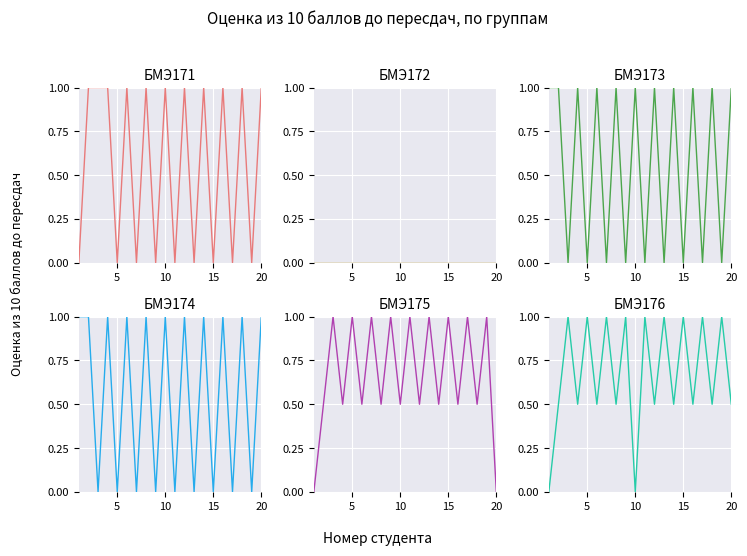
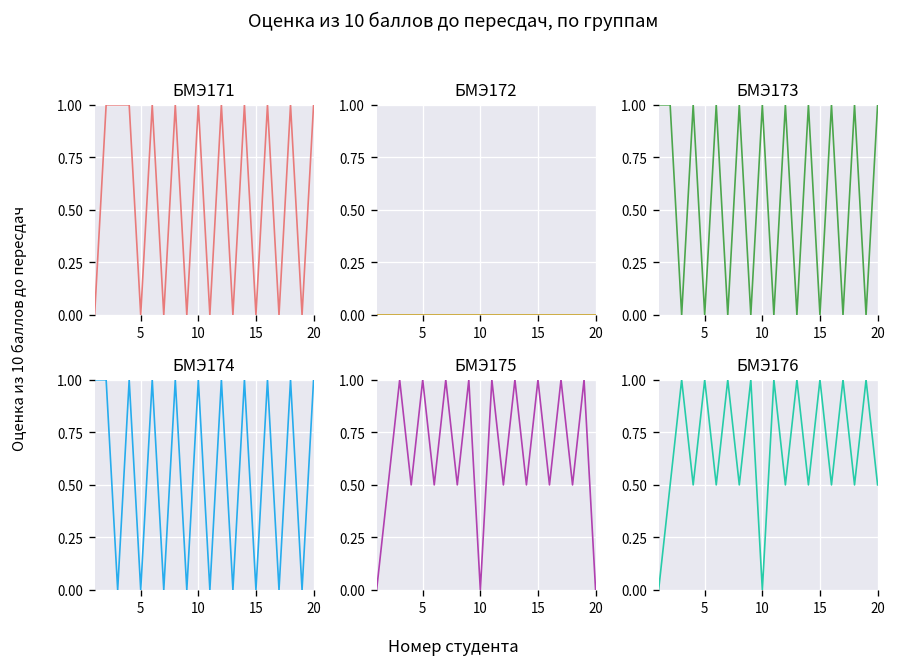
БМЭ175, 10: 0.50 -> 0.00
